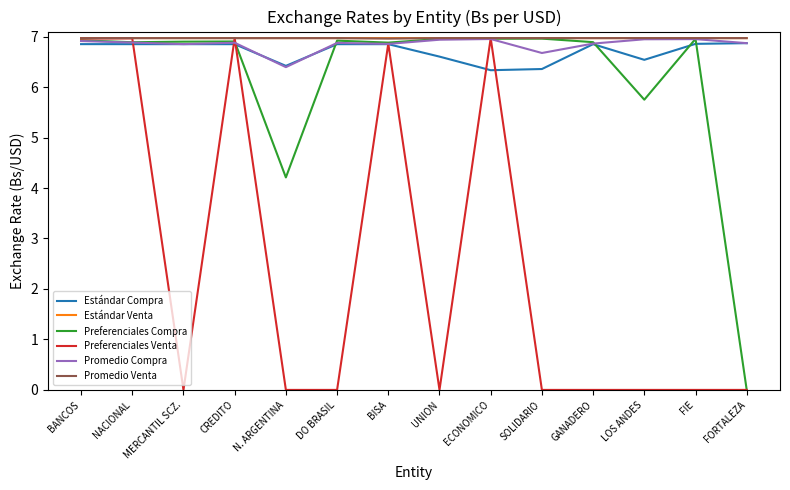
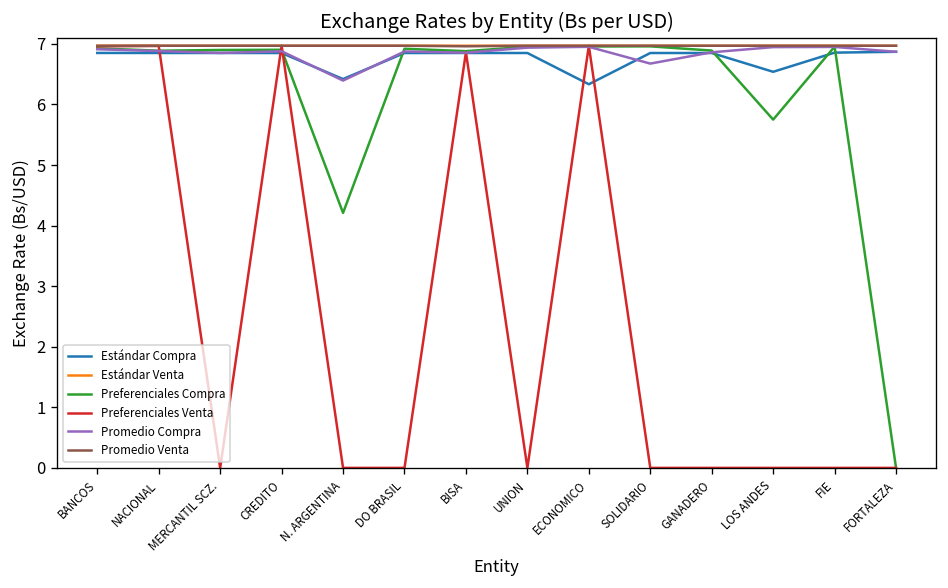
Estándar Compra, UNION: 6.6 -> 6.8
Estándar Compra, SOLIDARIO: 6.4 -> 6.8
